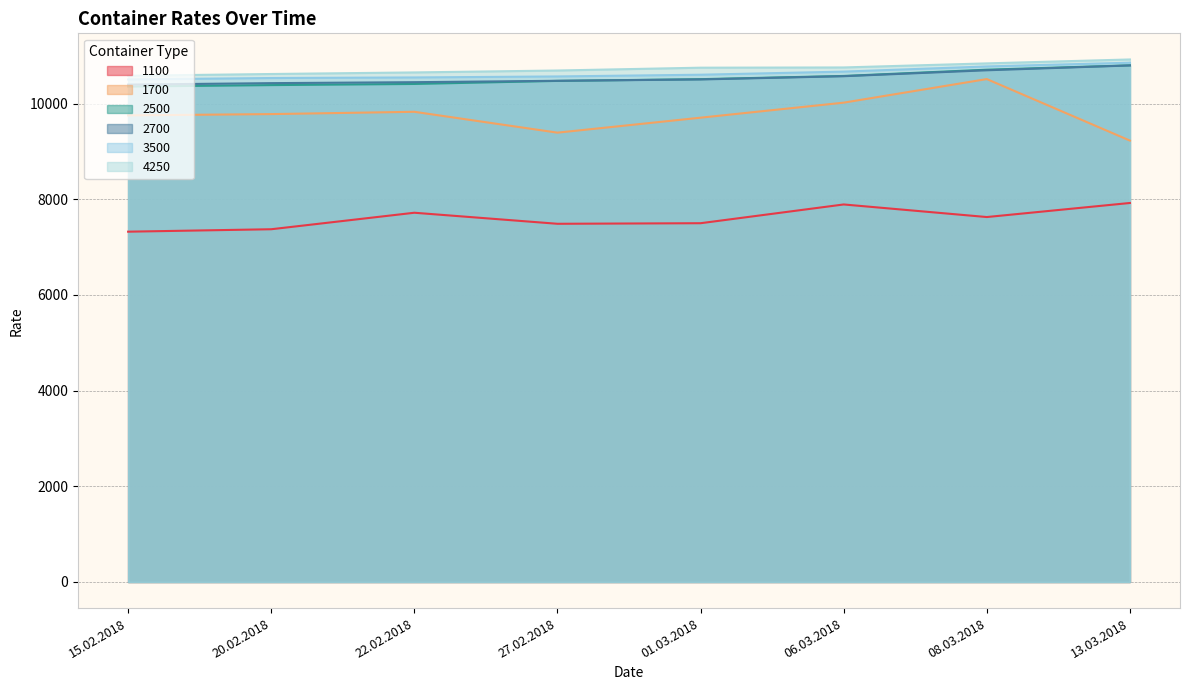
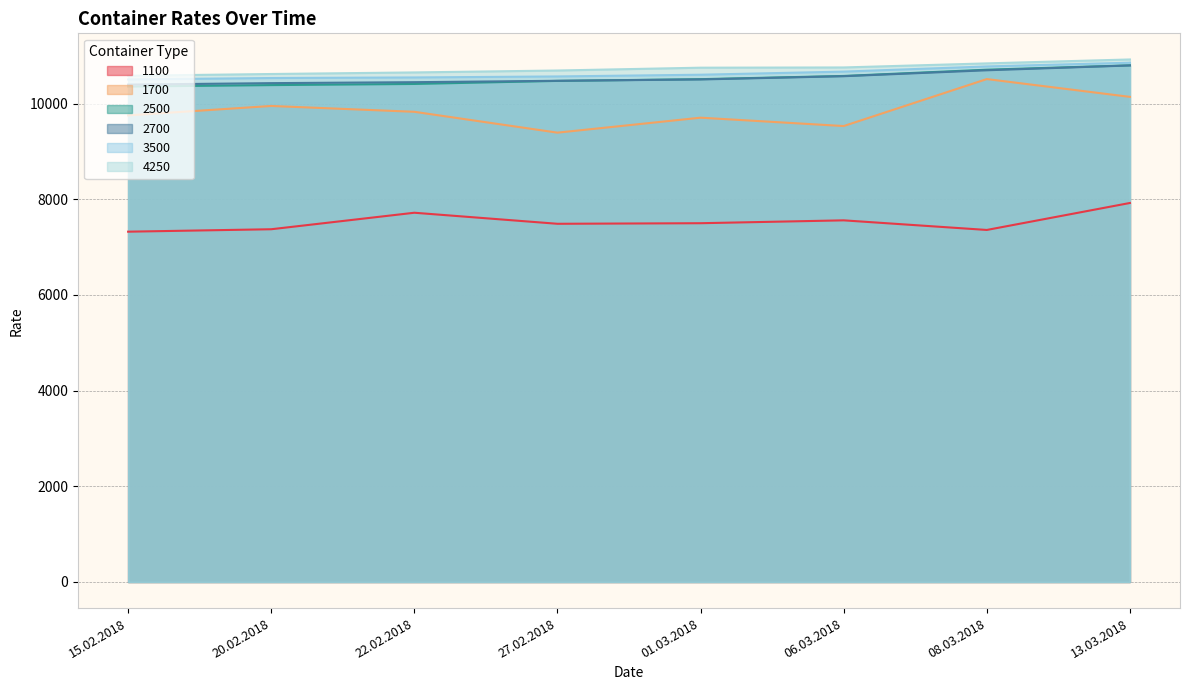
1700, 20.02.2018: 9800 -> 10000
1100, 06.03.2018: 7900 -> 7600
1700, 06.03.2018: 10000 -> 9500
1100, 08.03.2018: 7600 -> 7400
1700, 13.03.2018: 9200 -> 10100
